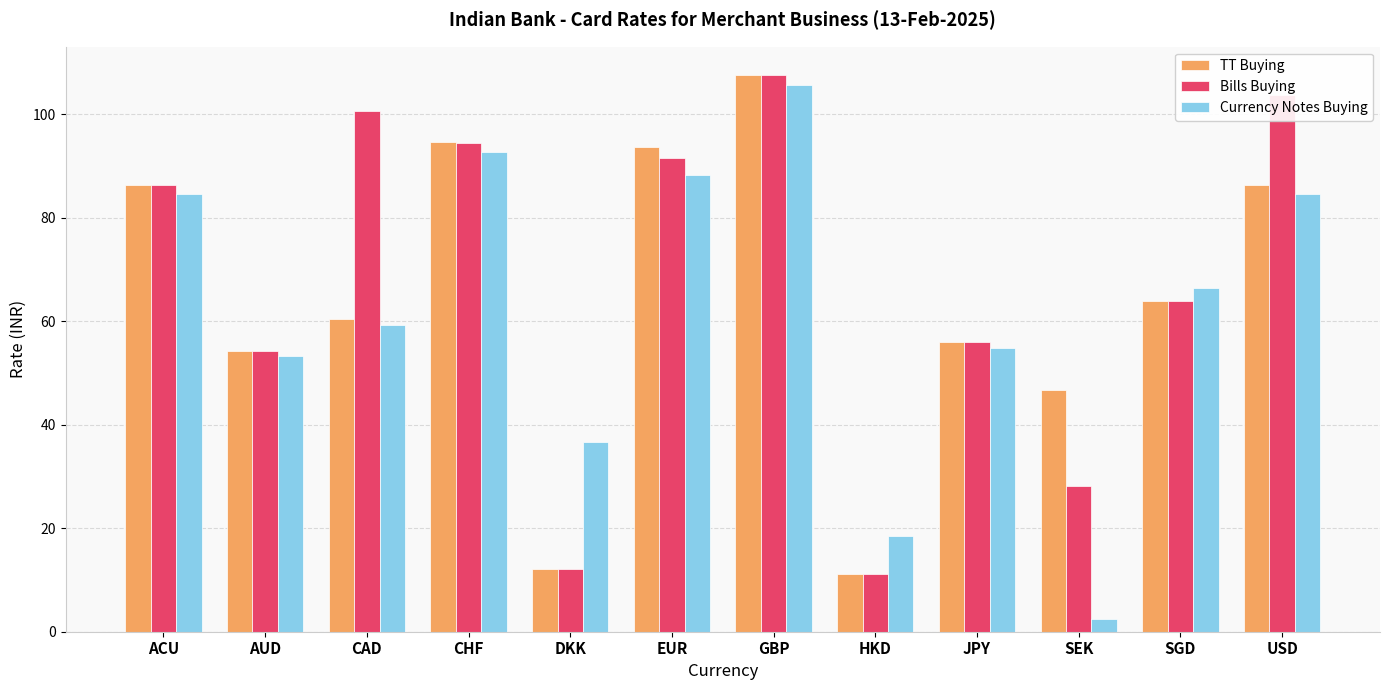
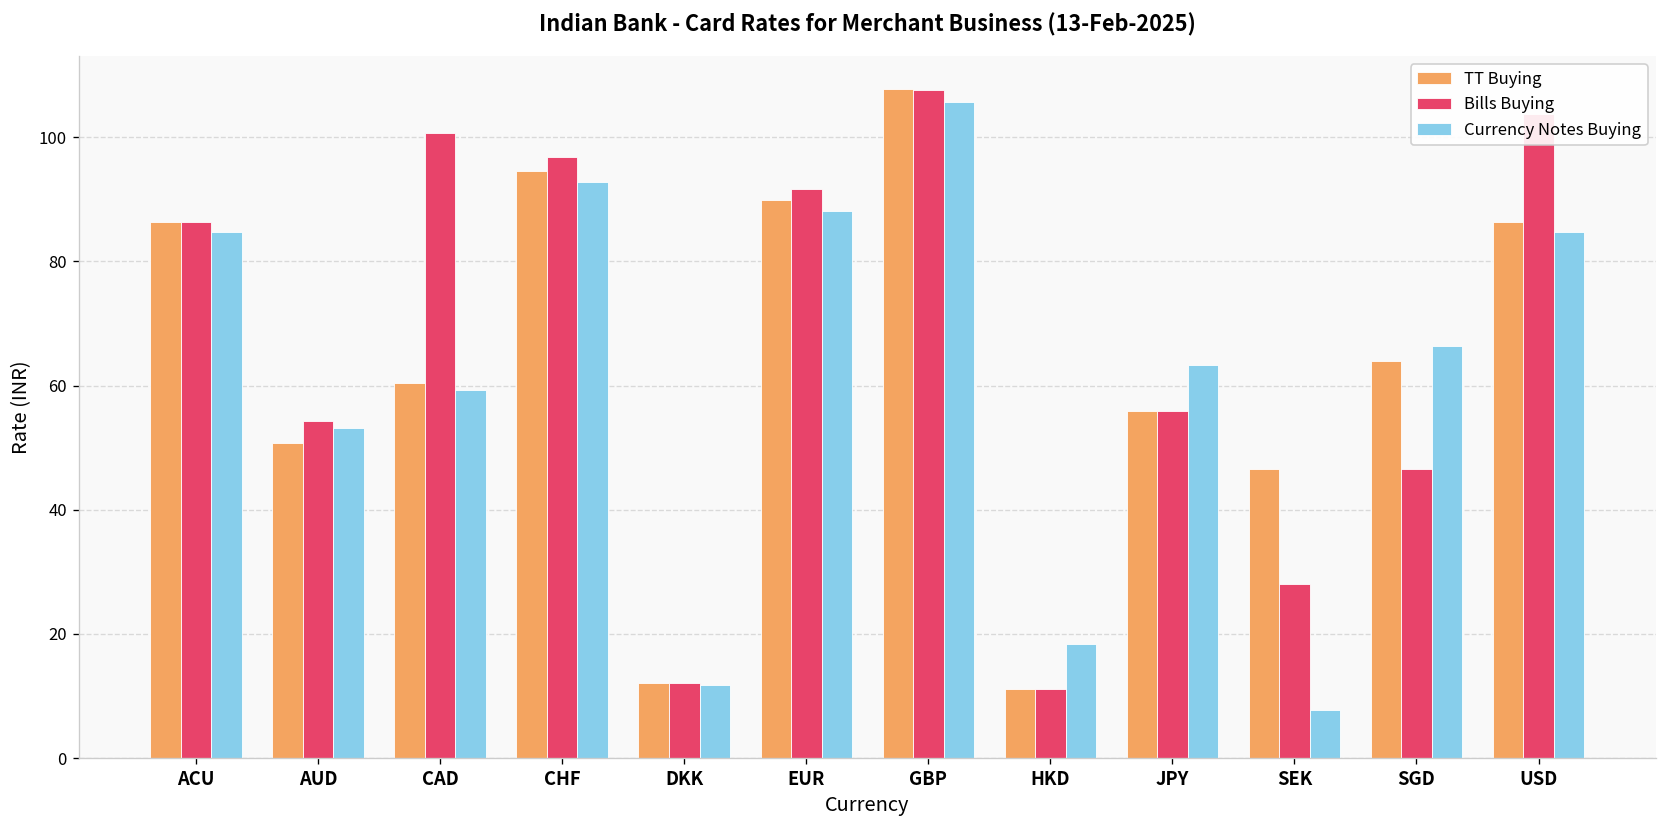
TT Buying, AUD: 54 -> 51
Bills Buying, CHF: 95 -> 97
Currency Notes Buying, DKK: 37 -> 12
TT Buying, EUR: 94 -> 90
Currency Notes Buying, JPY: 55 -> 63
Currency Notes Buying, SEK: 2 -> 8
Bills Buying, SGD: 64 -> 47
